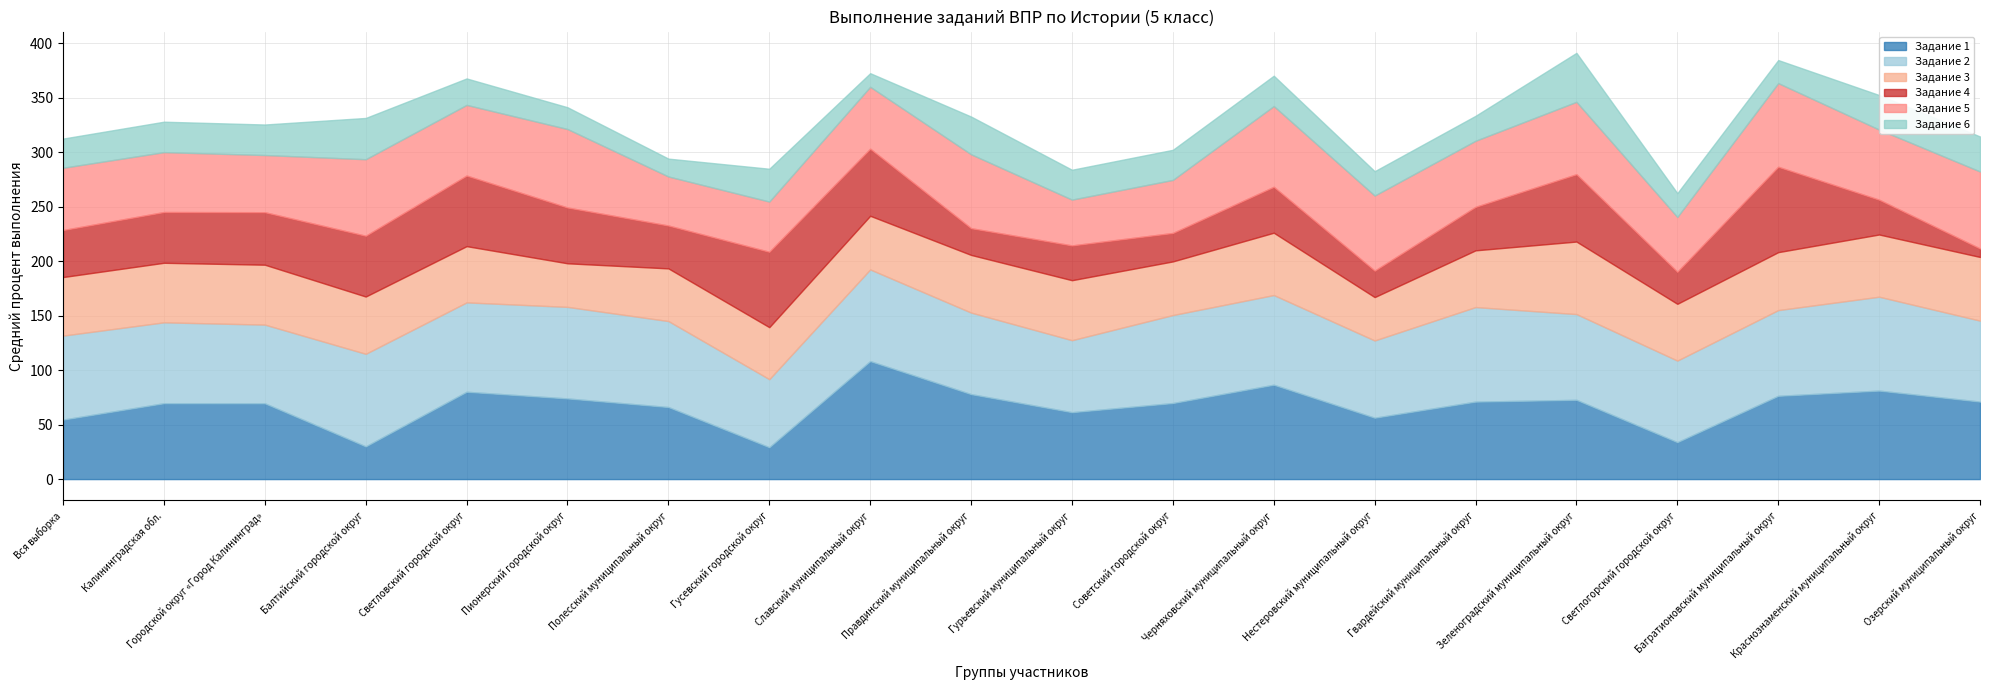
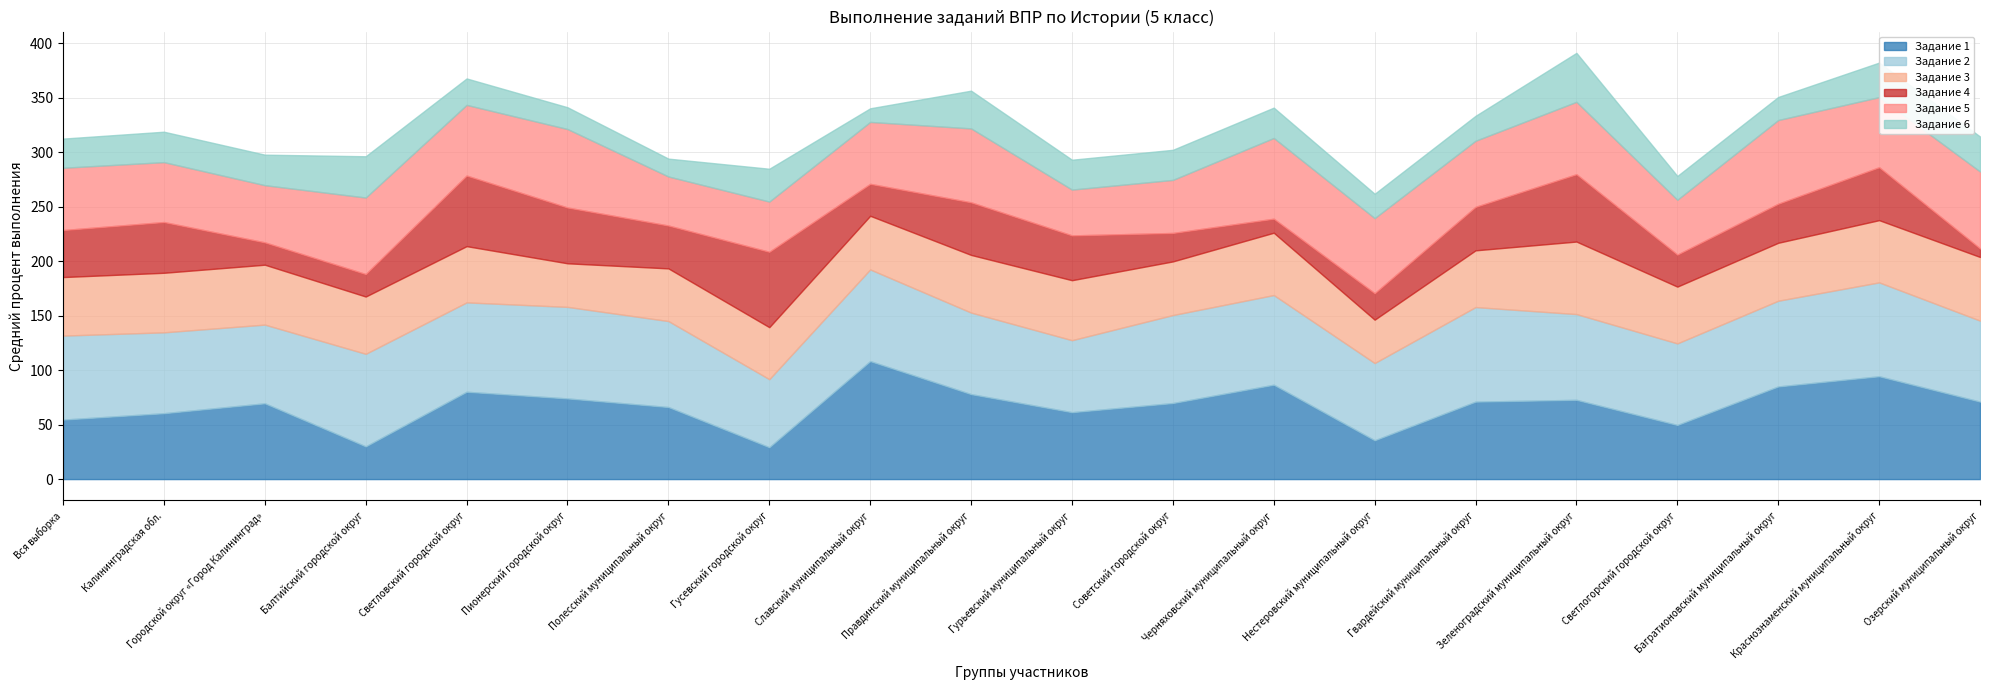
Задание 1, Калининградская обл.: 70 -> 60
Задание 4, Городской округ «Город Калининград»: 48 -> 20
Задание 4, Балтийский городской округ: 56 -> 21
Задание 4, Славский муниципальный округ: 62 -> 29
Задание 4, Правдинский муниципальный округ: 25 -> 48
Задание 4, Гурьевский муниципальный округ: 32 -> 41
Задание 4, Черняховский муниципальный округ: 42 -> 13
Задание 1, Нестеровский муниципальный округ: 56 -> 36
Задание 1, Светлогорский городской округ: 34 -> 50
Задание 1, Багратионовский муниципальный округ: 76 -> 85
Задание 4, Багратионовский муниципальный округ: 78 -> 36
Задание 1, Краснознаменский муниципальный округ: 81 -> 94
Задание 4, Краснознаменский муниципальный округ: 32 -> 49
